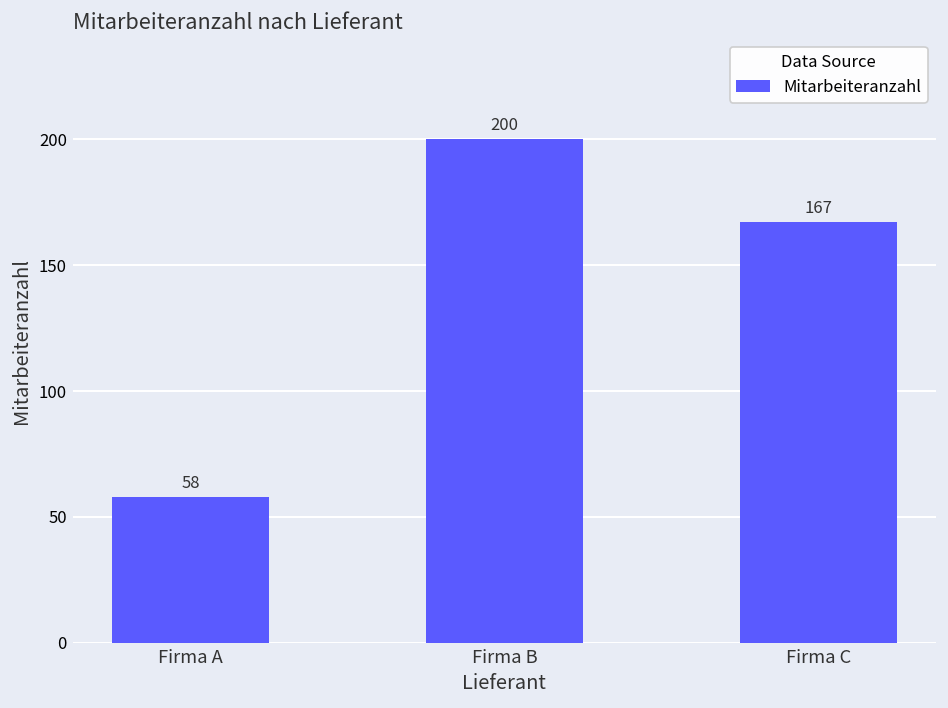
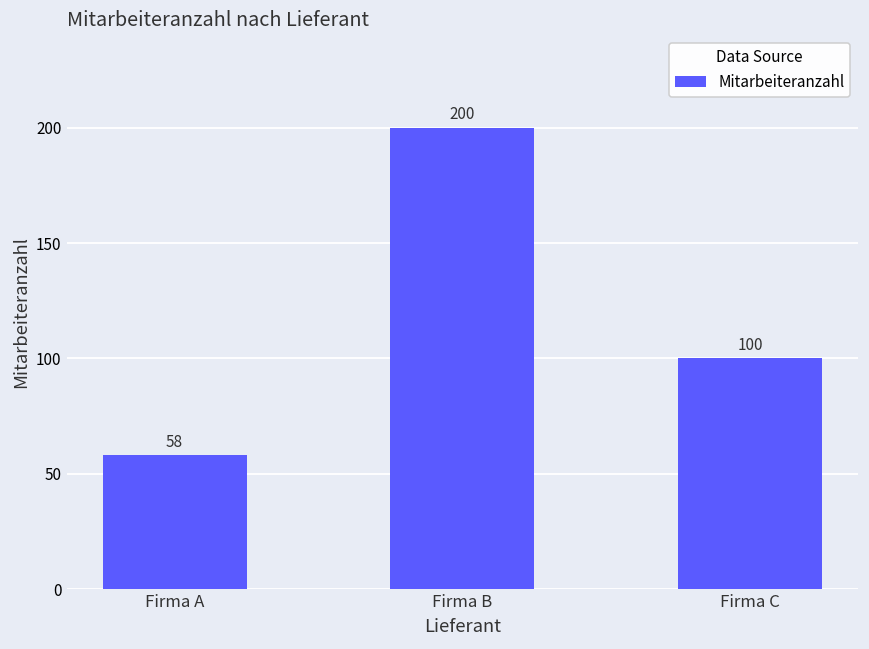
Firma C: 167 -> 100
